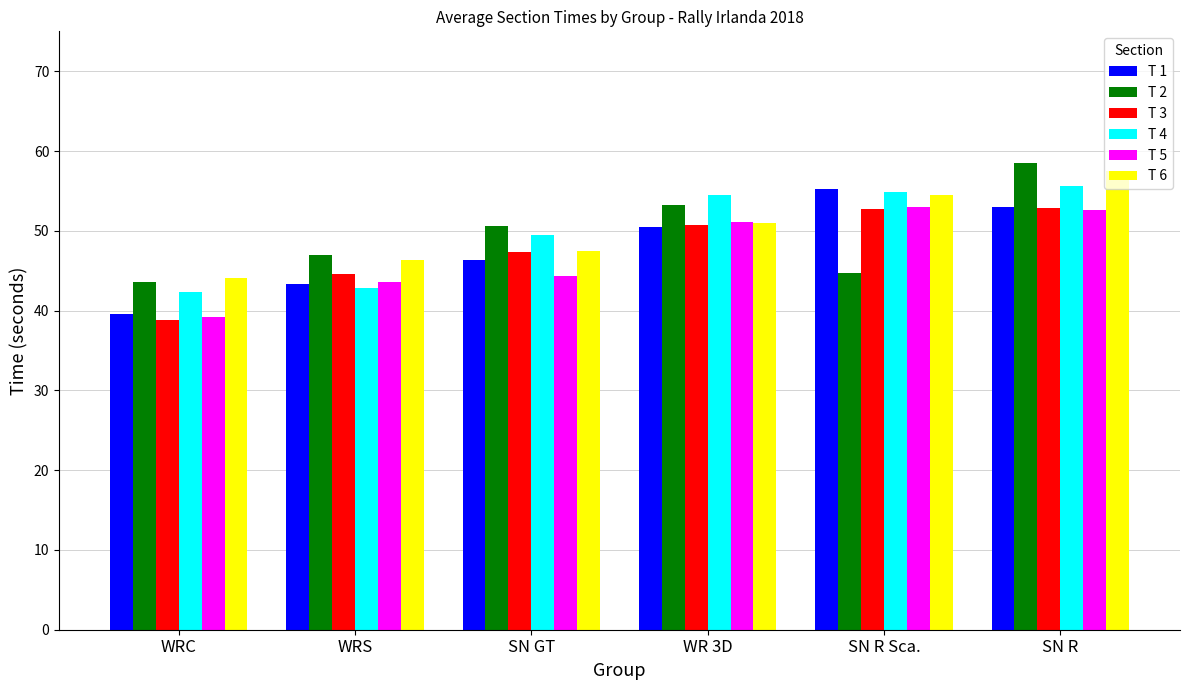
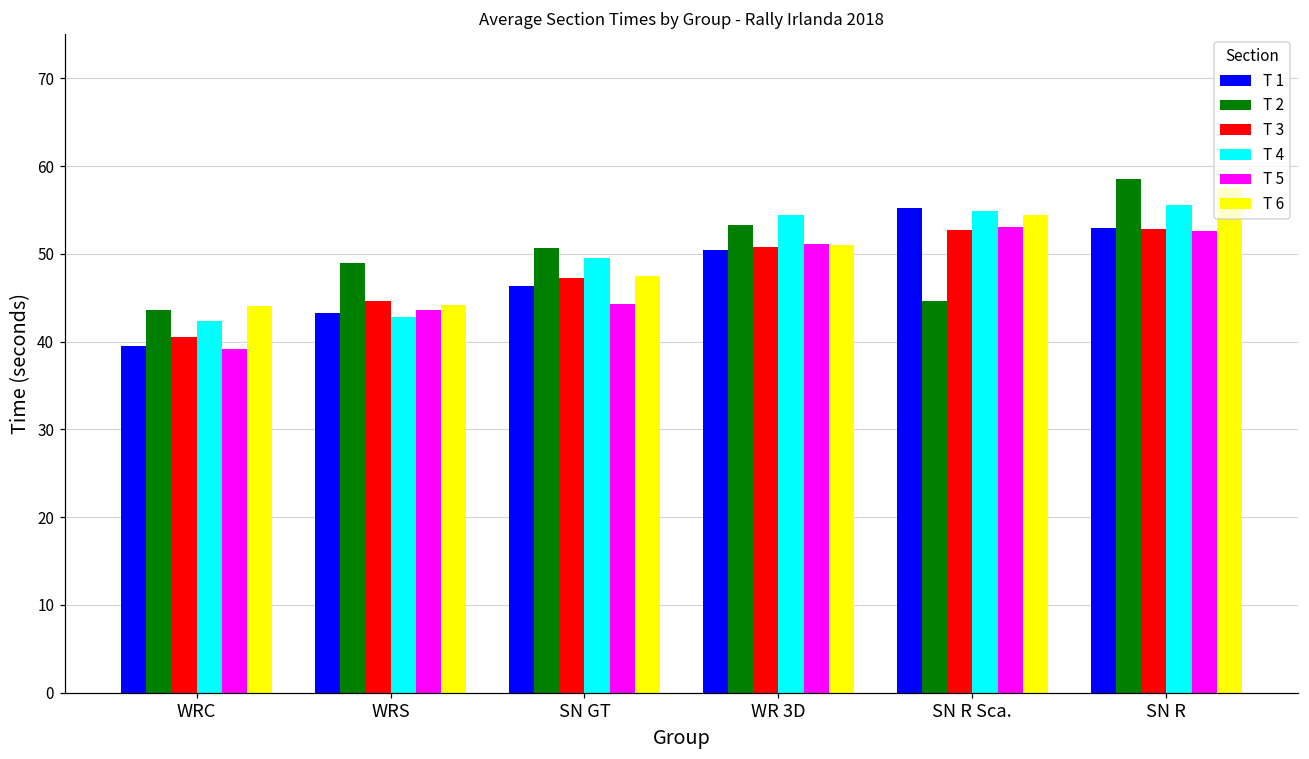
T 3, WRC: 39 -> 41
T 2, WRS: 47 -> 49
T 6, WRS: 46 -> 44
